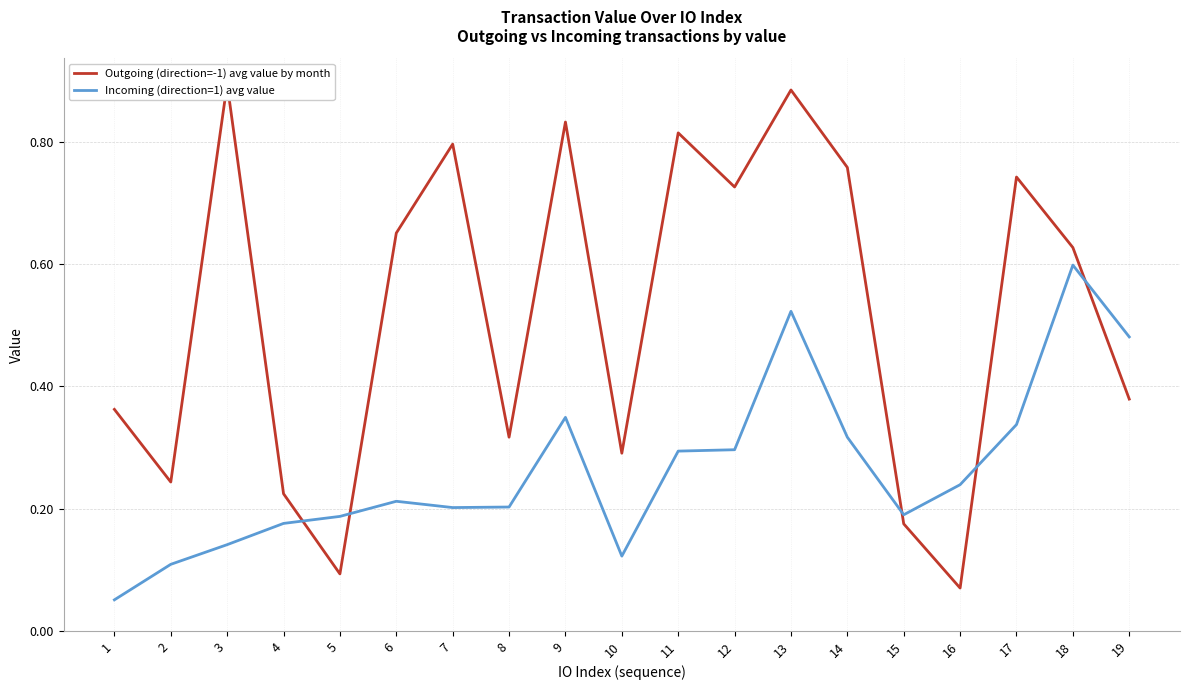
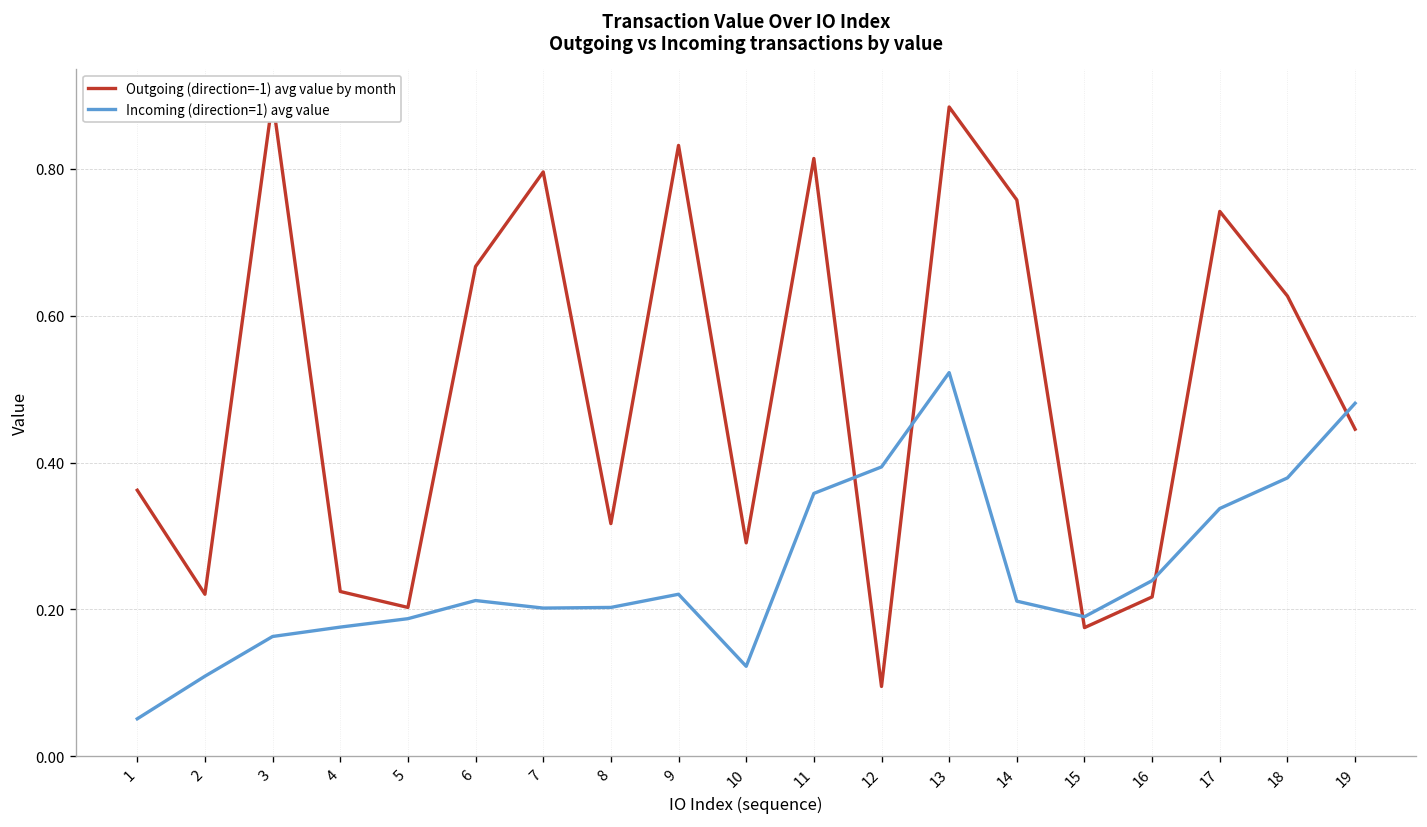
Outgoing (direction=-1) avg value by month, 2: 0.24 -> 0.22
Incoming (direction=1) avg value, 3: 0.14 -> 0.16
Outgoing (direction=-1) avg value by month, 5: 0.09 -> 0.20
Outgoing (direction=-1) avg value by month, 6: 0.65 -> 0.67
Incoming (direction=1) avg value, 9: 0.35 -> 0.22
Incoming (direction=1) avg value, 11: 0.29 -> 0.36
Outgoing (direction=-1) avg value by month, 12: 0.73 -> 0.09
Incoming (direction=1) avg value, 12: 0.30 -> 0.39
Incoming (direction=1) avg value, 14: 0.32 -> 0.21
Outgoing (direction=-1) avg value by month, 16: 0.07 -> 0.22
Incoming (direction=1) avg value, 18: 0.60 -> 0.38
Outgoing (direction=-1) avg value by month, 19: 0.38 -> 0.45
